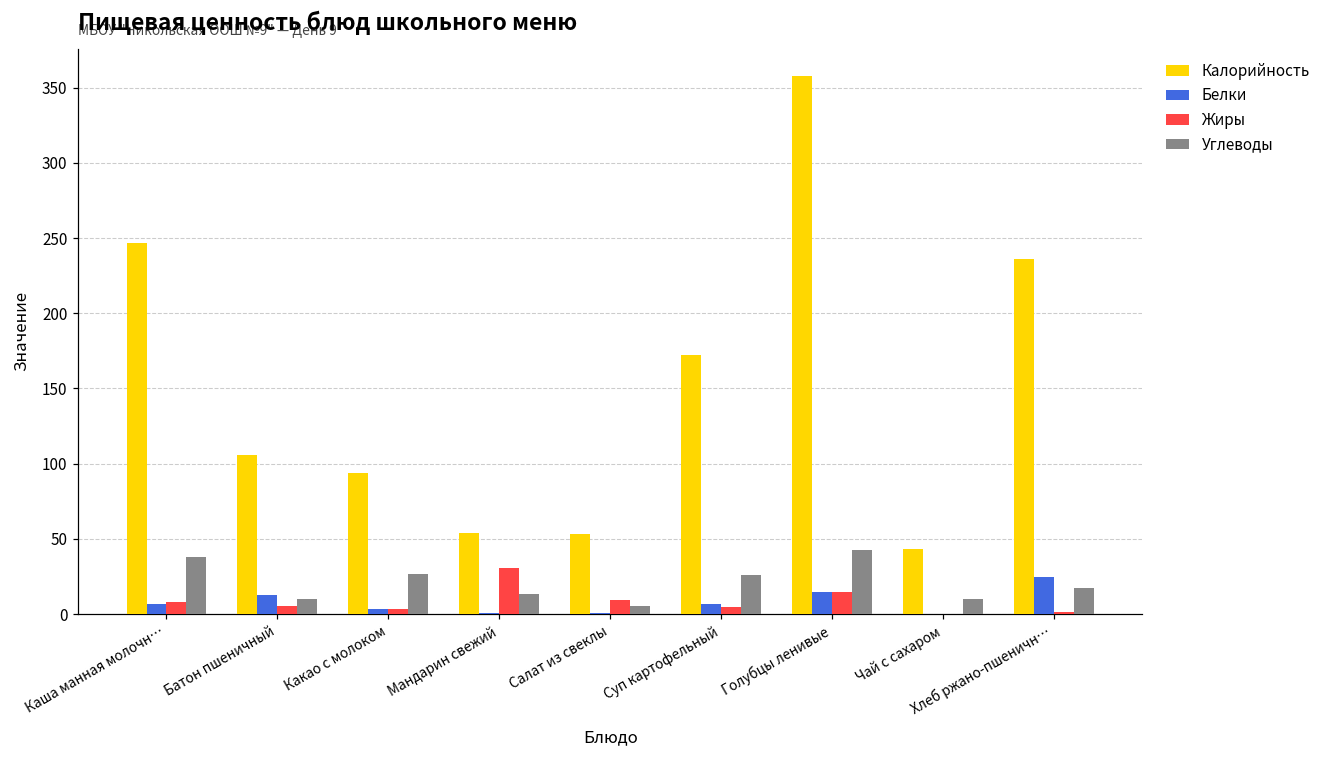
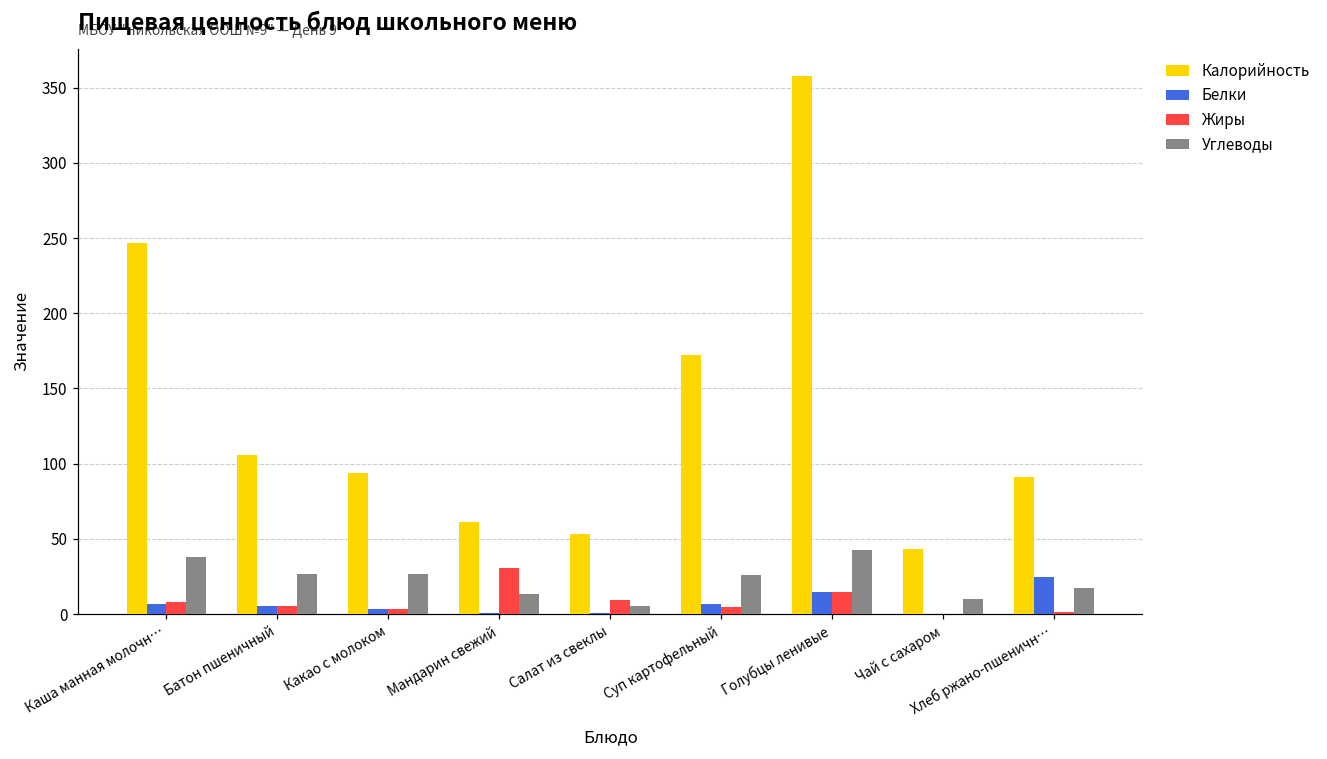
Белки, Батон пшеничный: 13 -> 6
Углеводы, Батон пшеничный: 10 -> 27
Калорийность, Мандарин свежий: 54 -> 61
Калорийность, Хлеб ржано-пшеничн…: 236 -> 91
